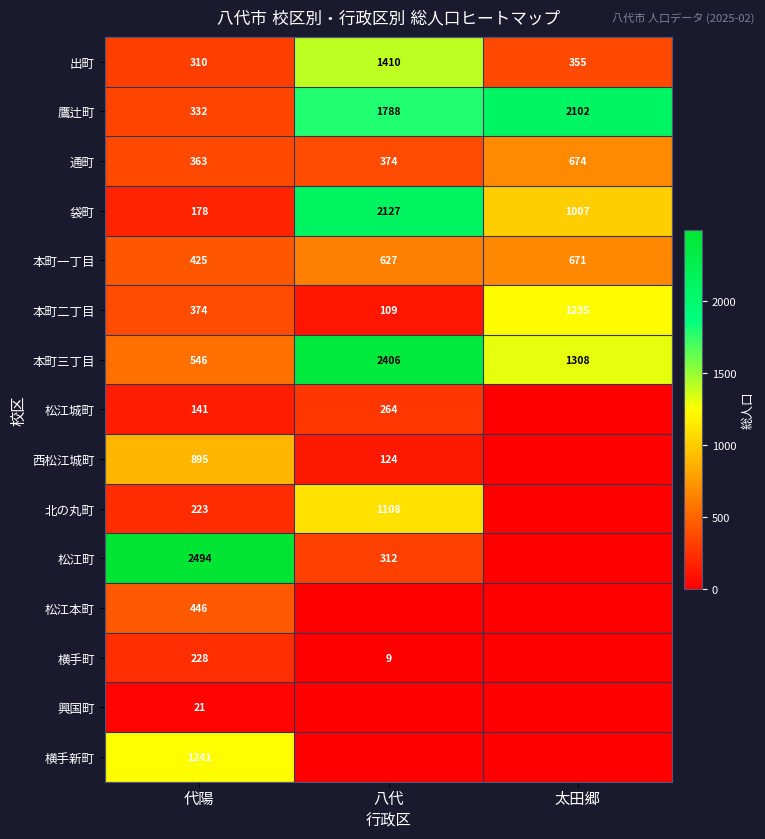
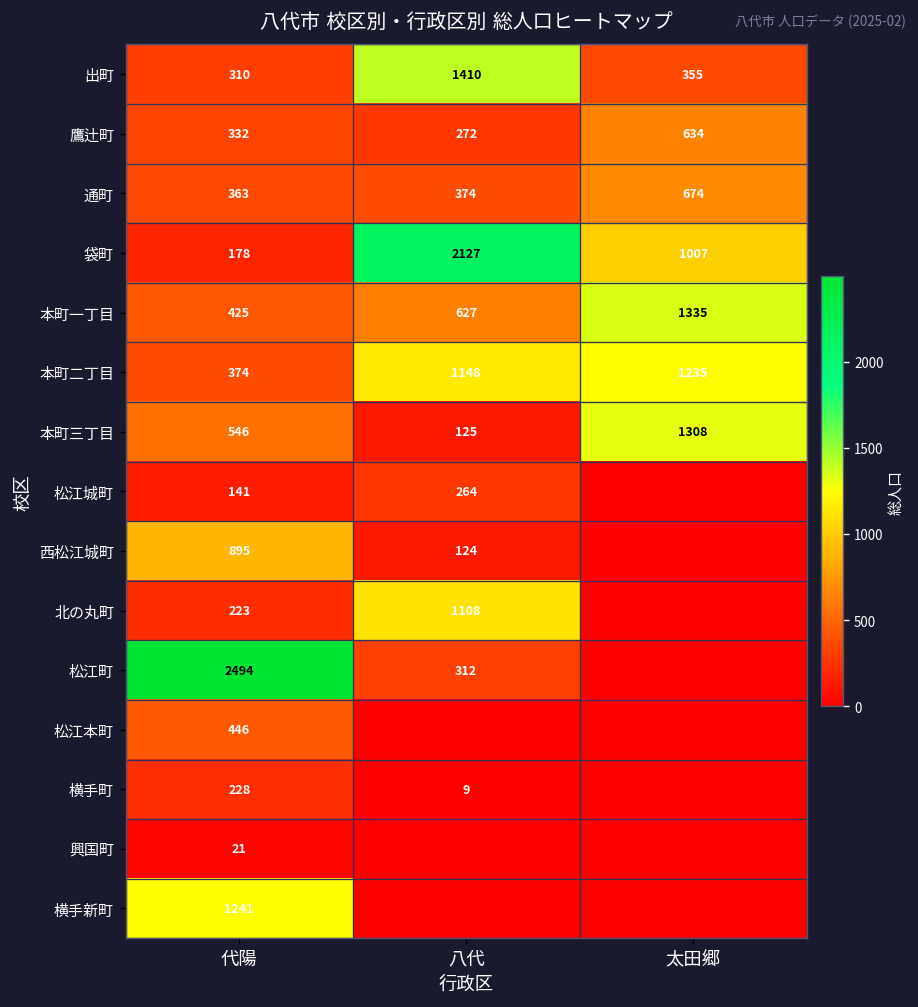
鷹辻町, 八代: 1788 -> 272
鷹辻町, 太田郷: 2102 -> 634
本町一丁目, 太田郷: 671 -> 1335
本町二丁目, 八代: 109 -> 1148
本町三丁目, 八代: 2406 -> 125
